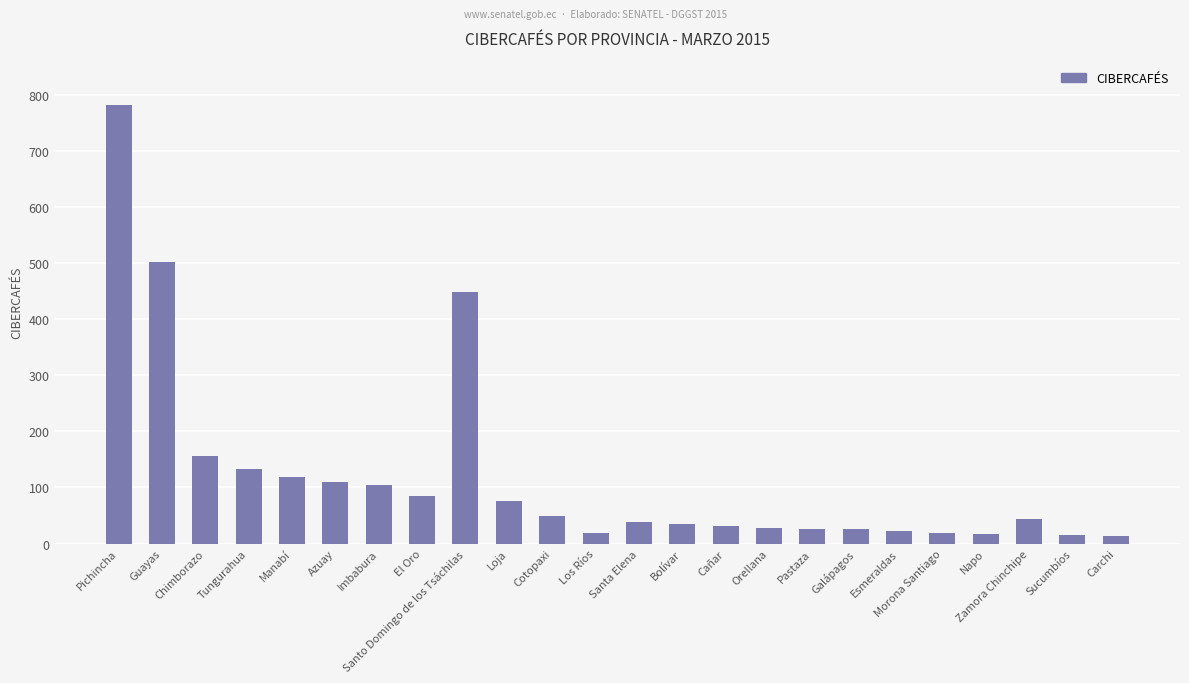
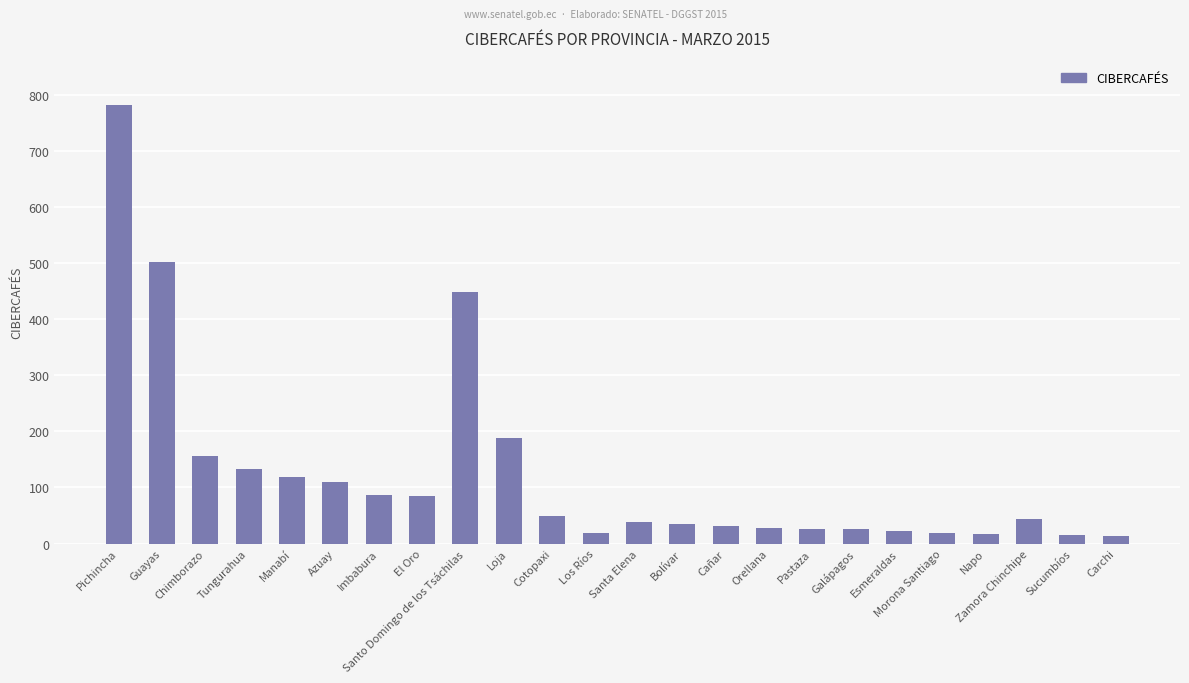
Imbabura: 110 -> 90
Loja: 80 -> 190
